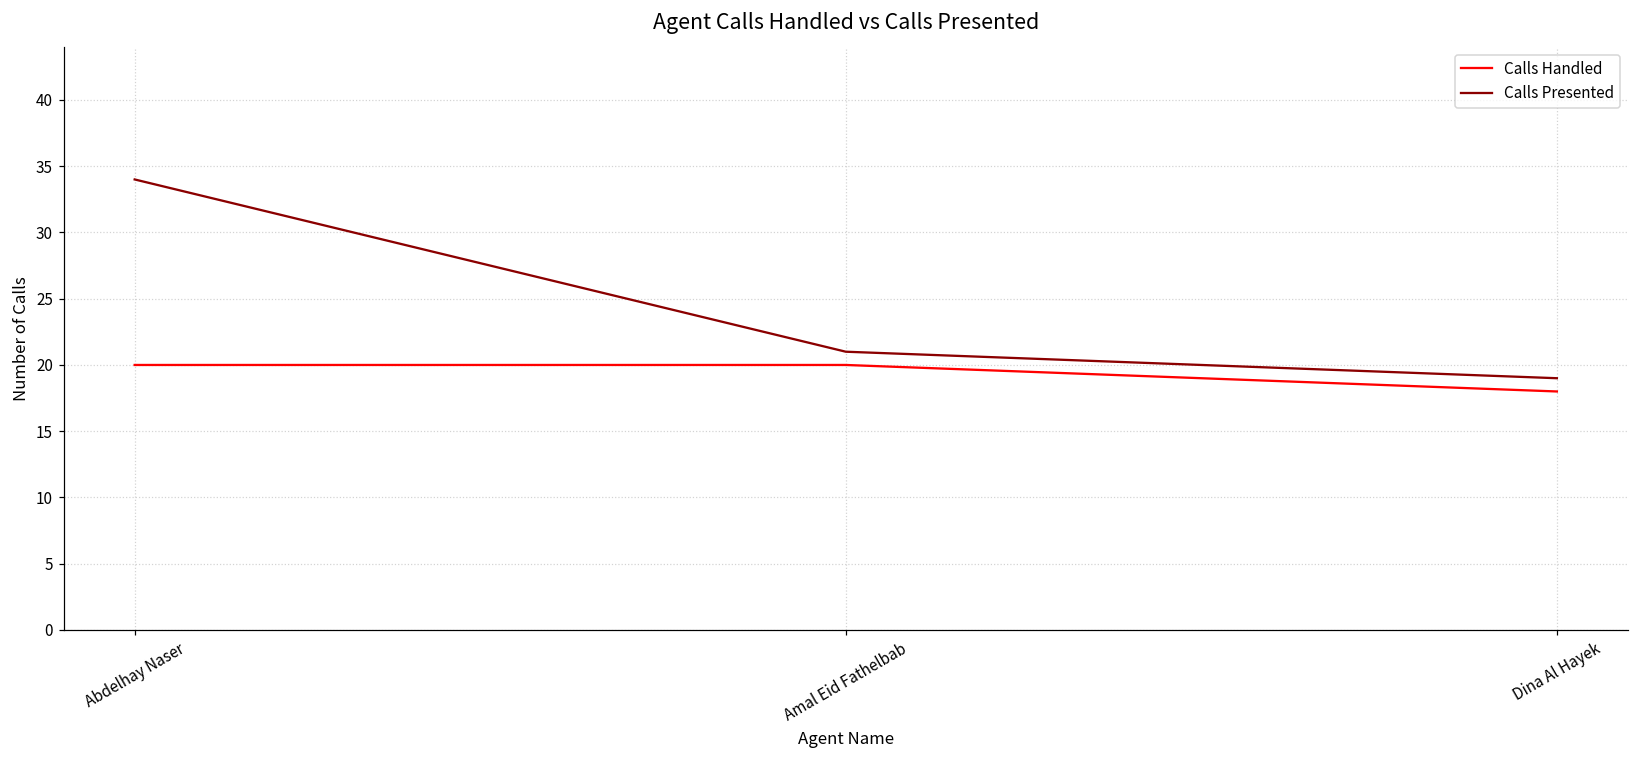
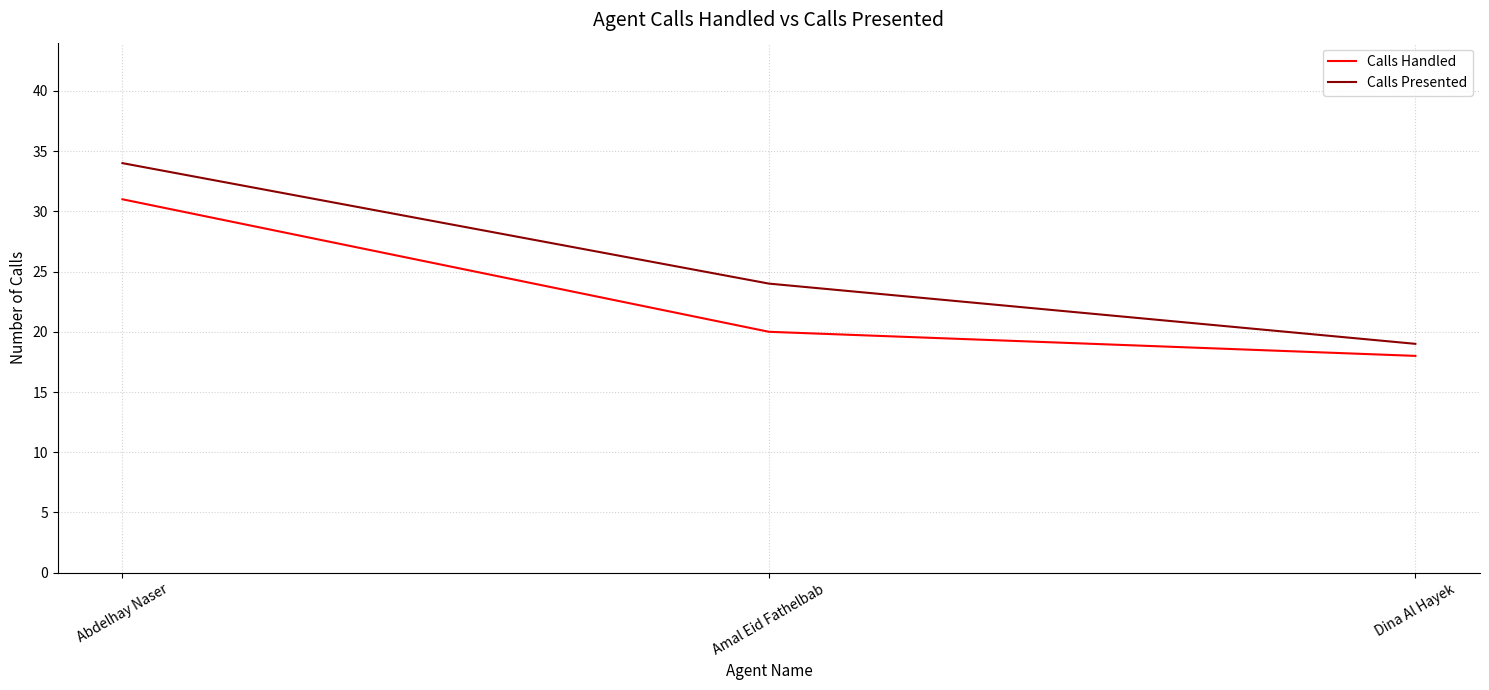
Calls Handled, Abdelhay Naser: 20 -> 31
Calls Presented, Amal Eid Fathelbab: 21 -> 24
